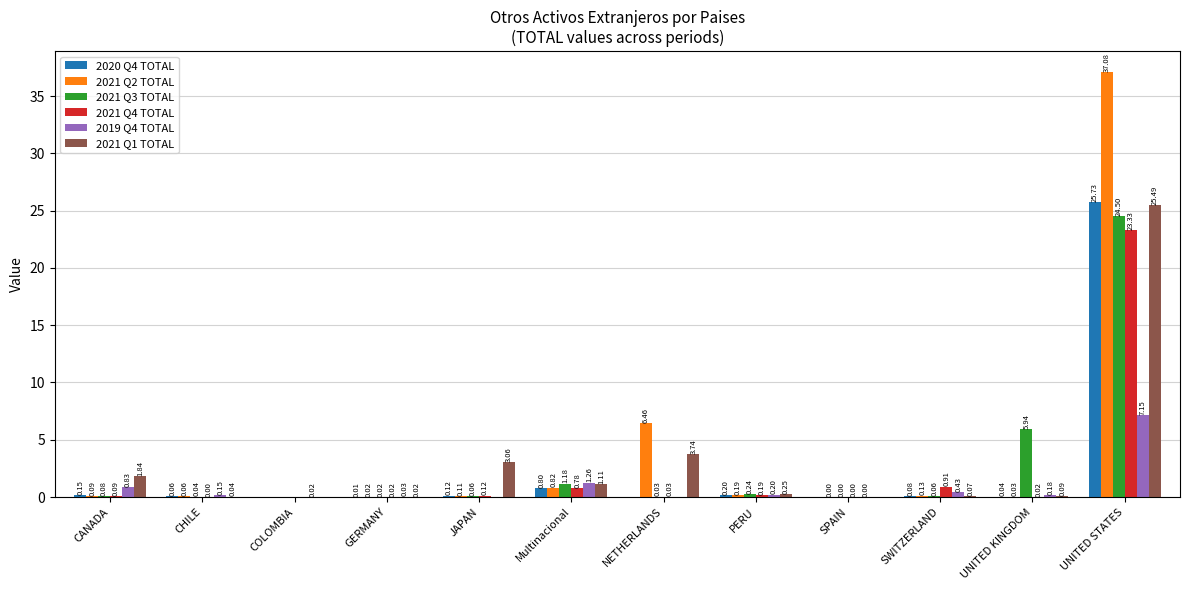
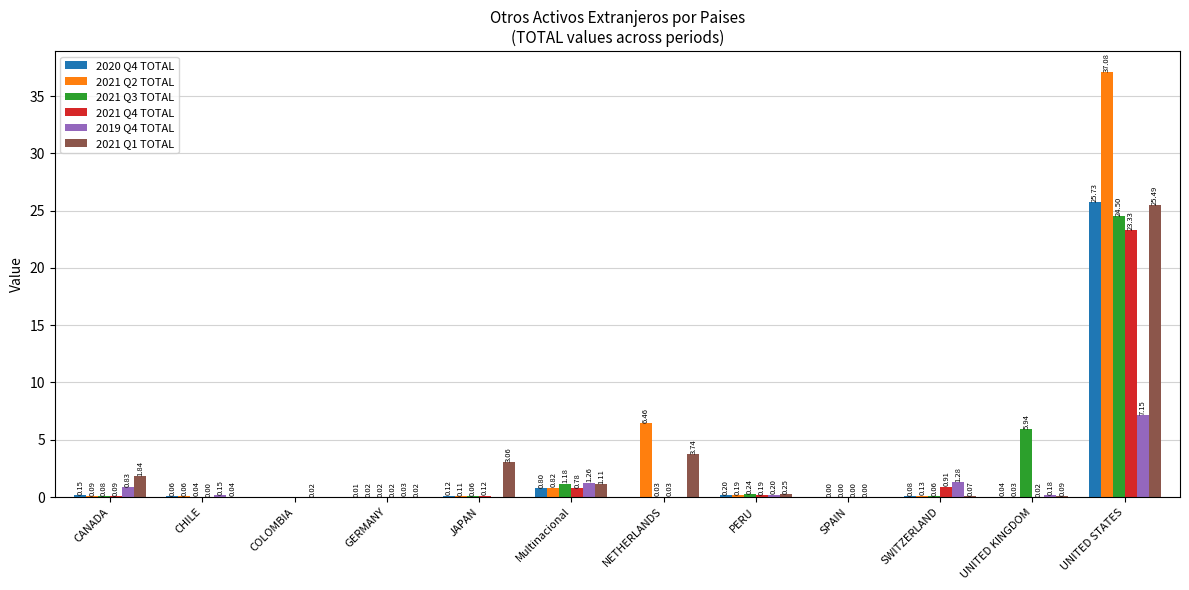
2019 Q4 TOTAL, SWITZERLAND: 0.43 -> 1.28
